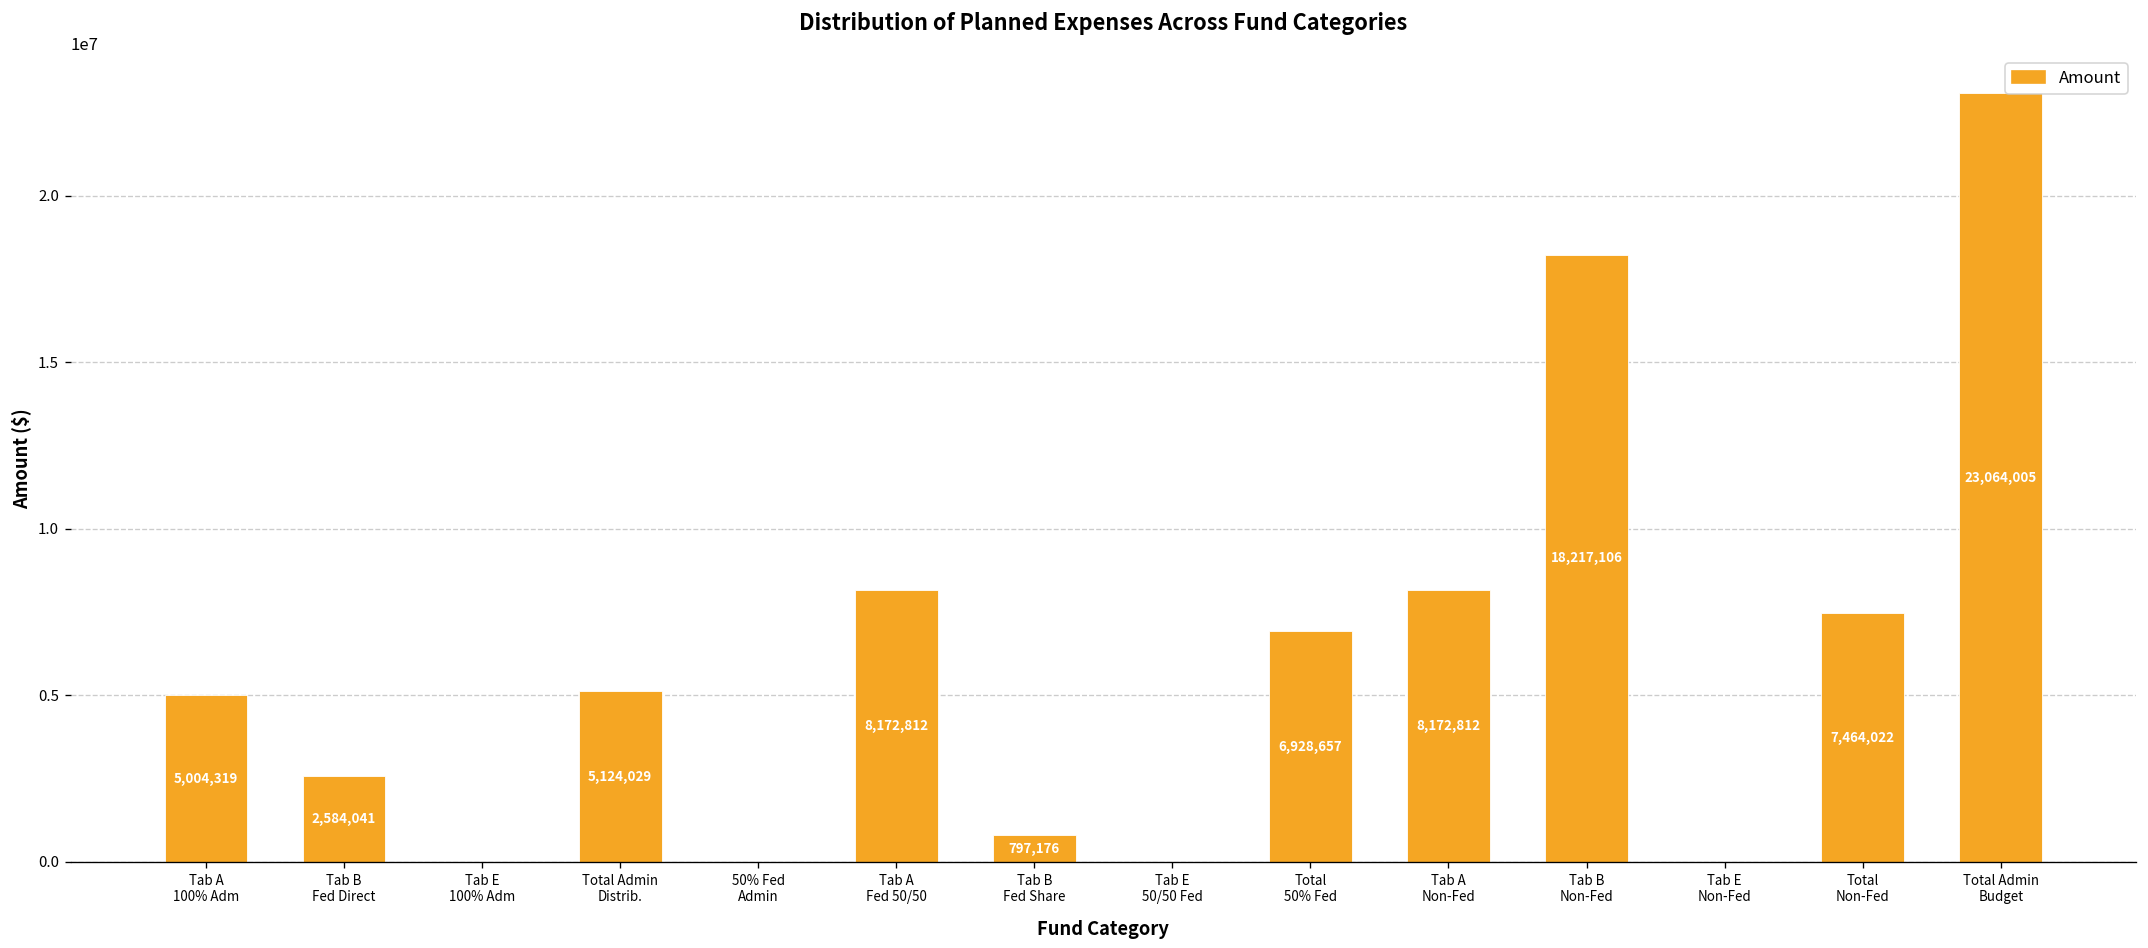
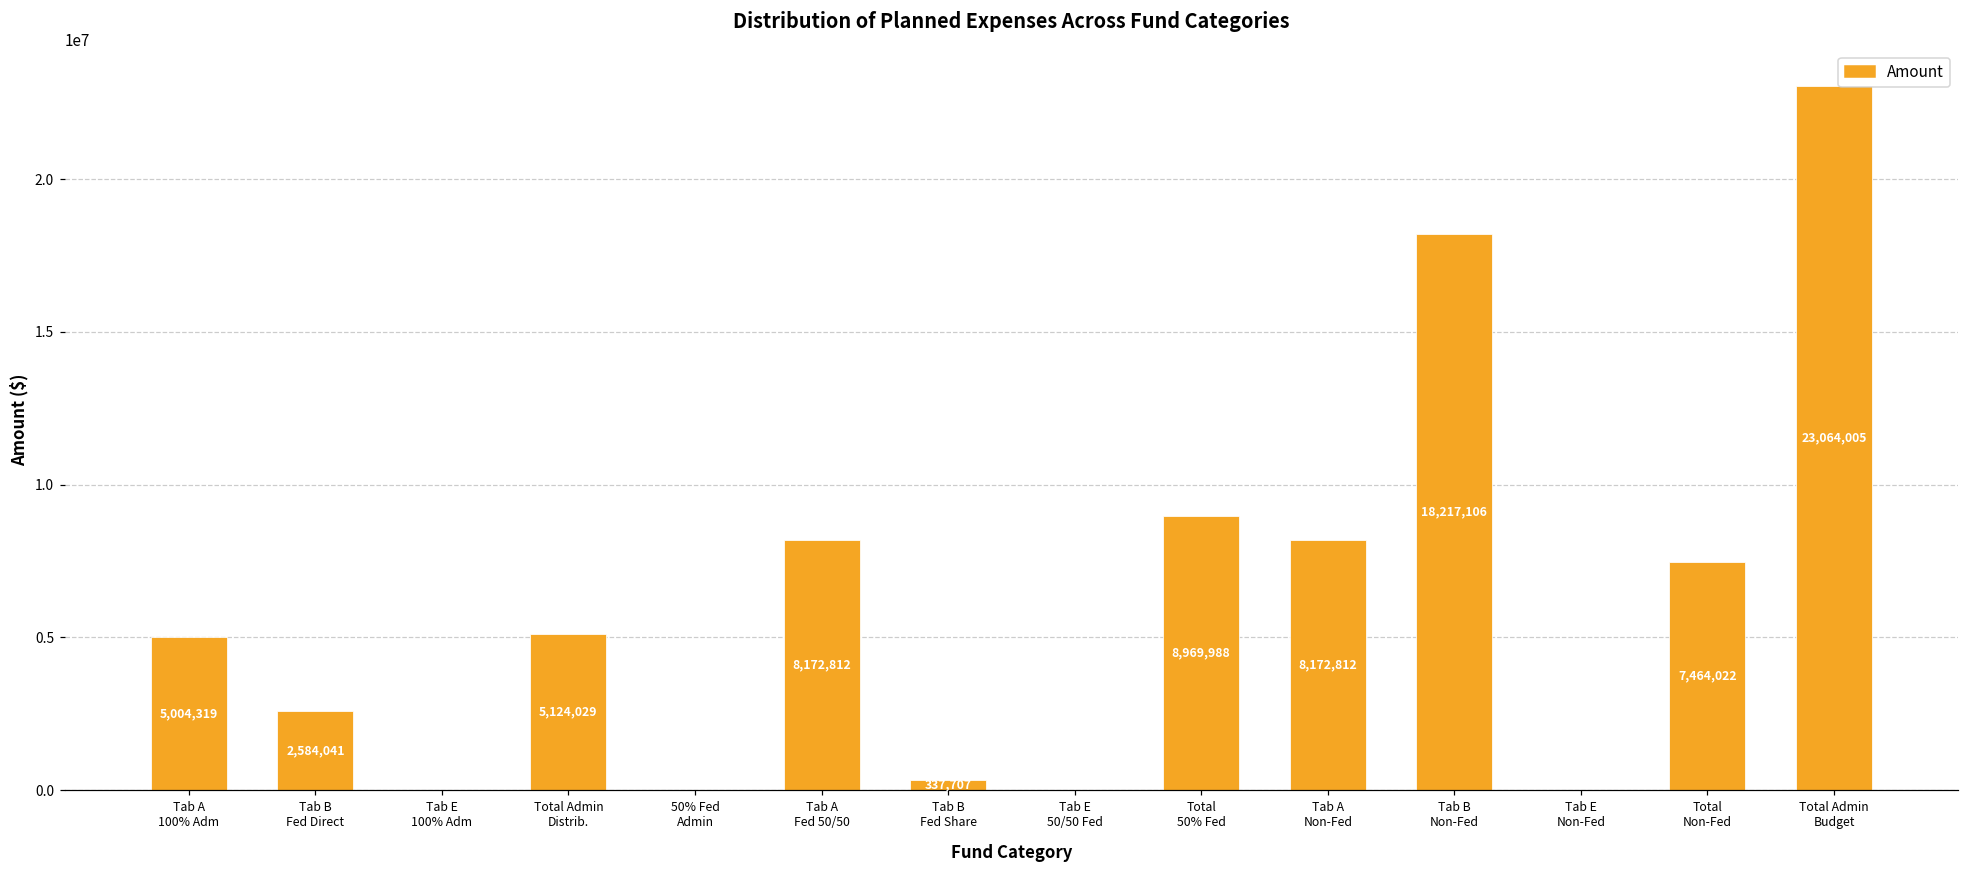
Tab B Fed Share: 797,176 -> 337,707
Total 50% Fed: 6,928,657 -> 8,969,988
